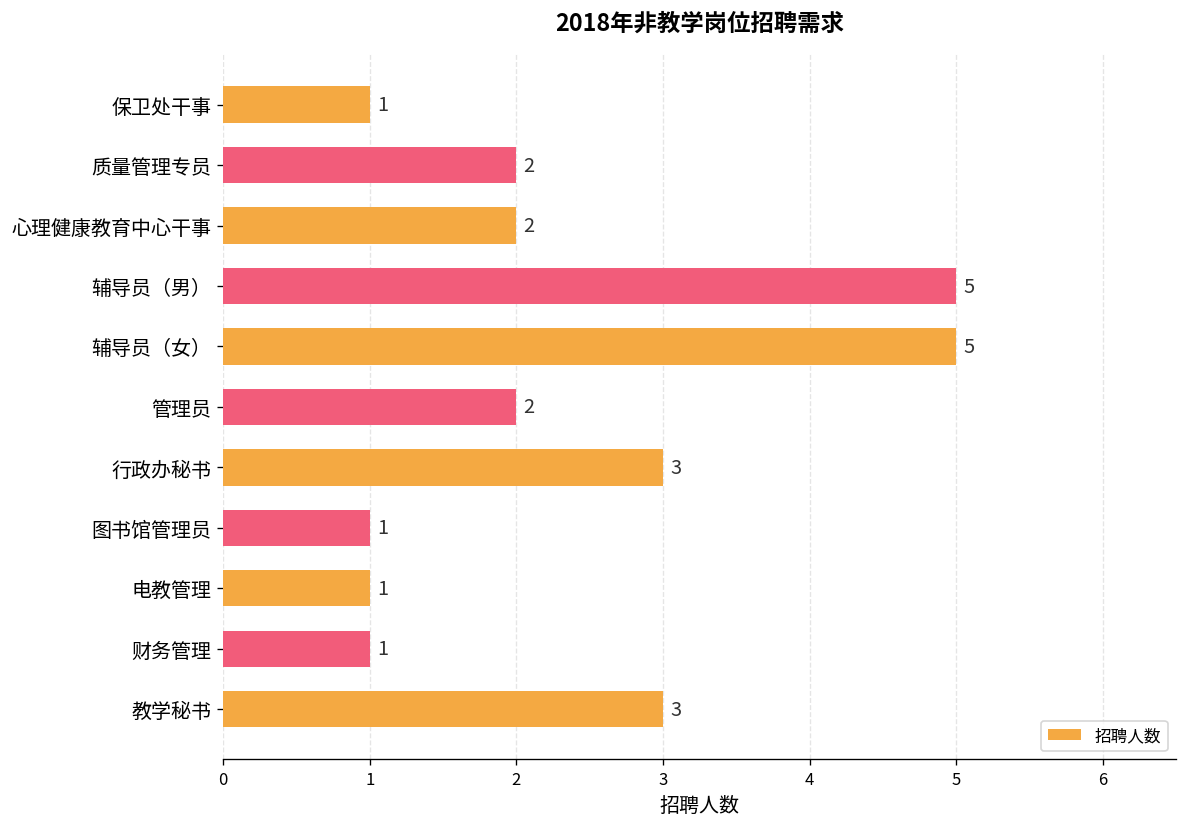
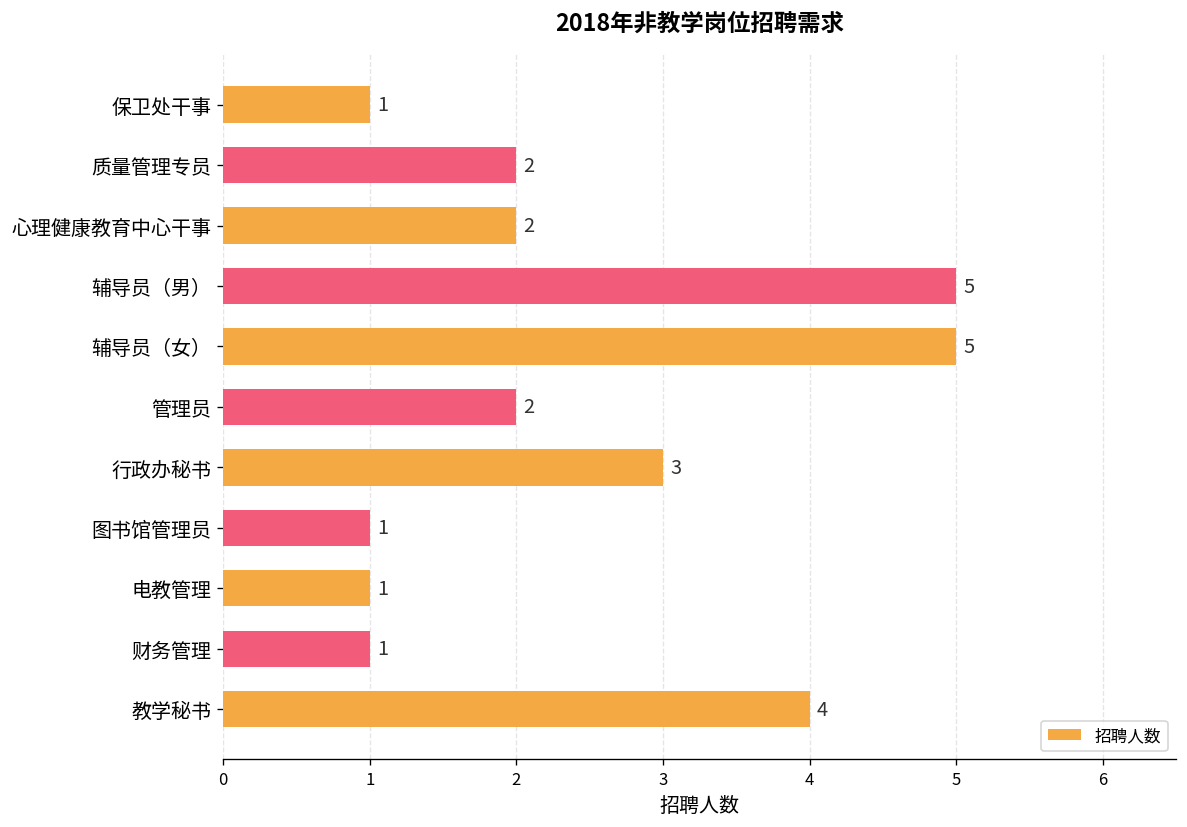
教学秘书: 3 -> 4
